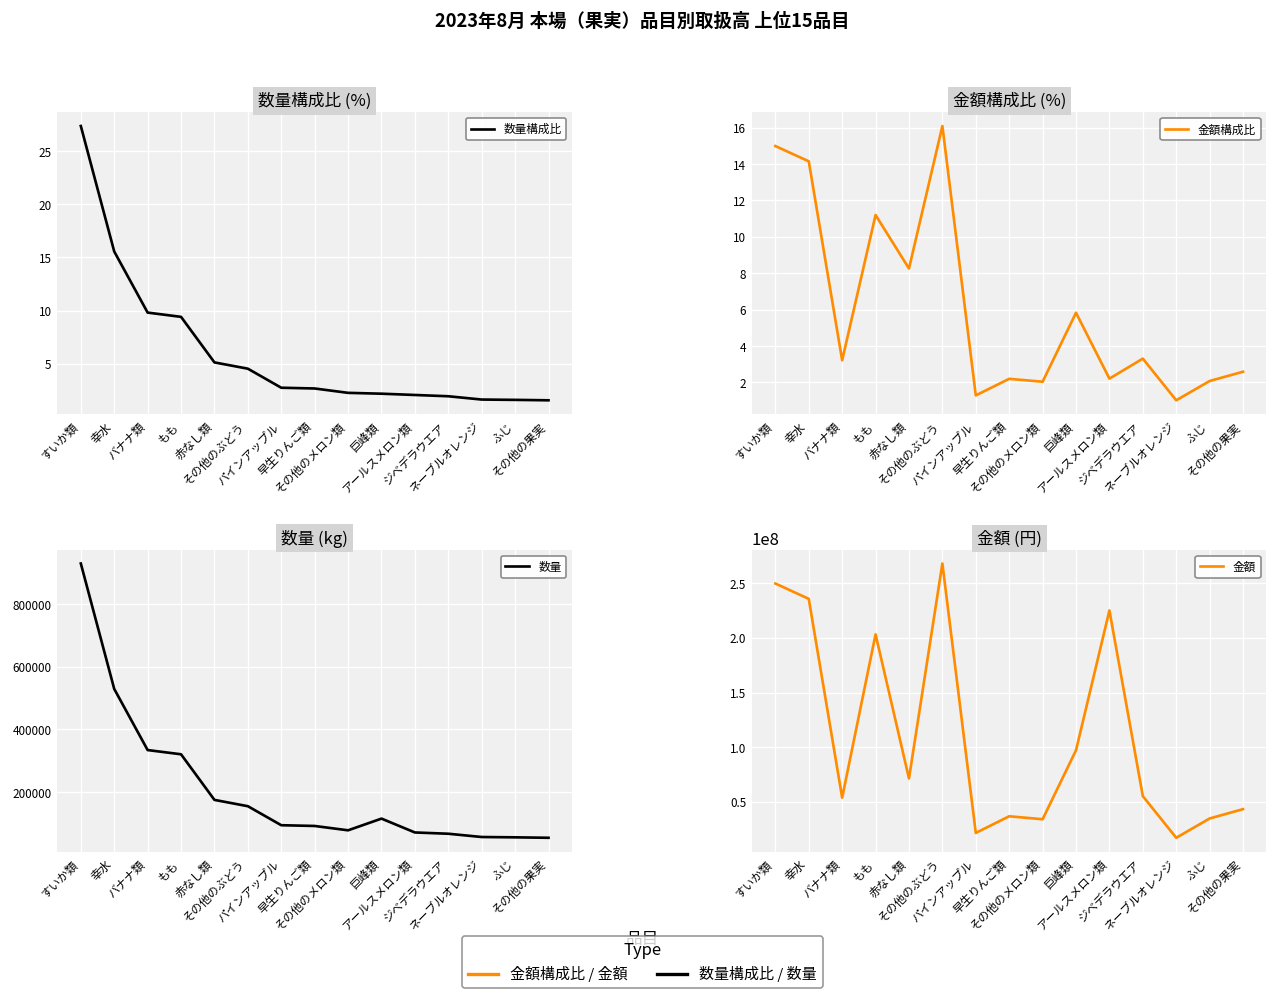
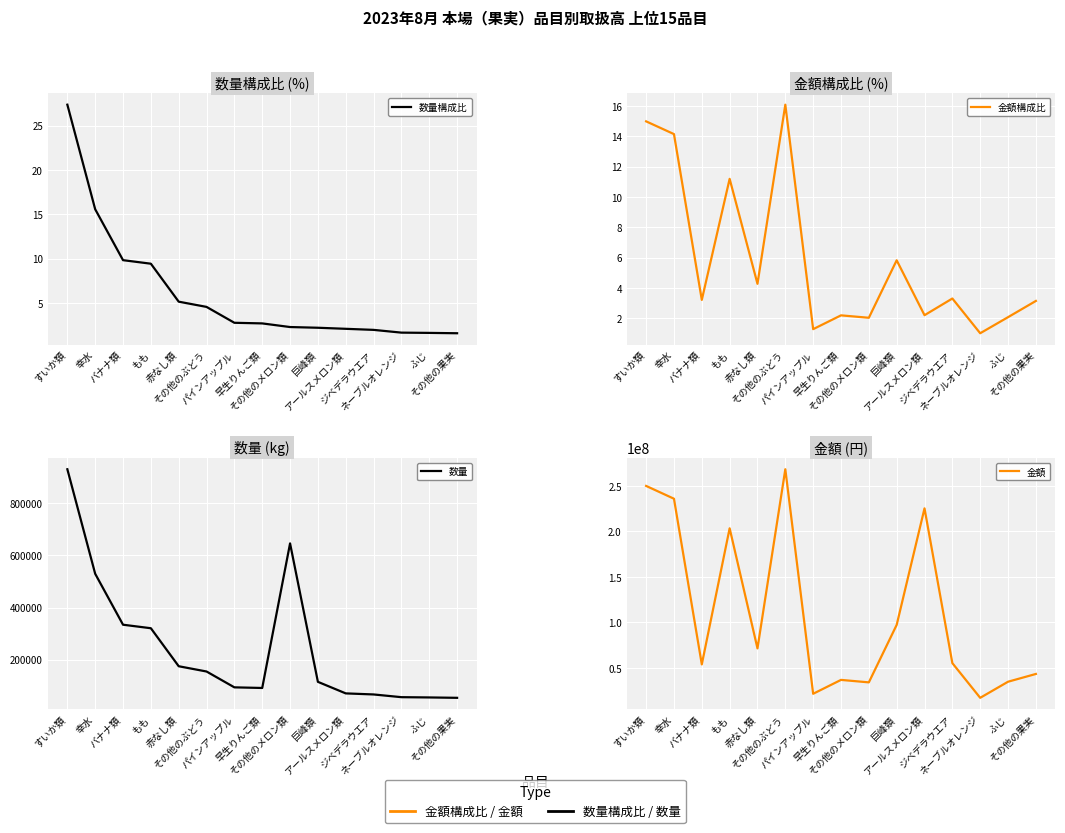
金額構成比 (%), 赤なし類: 8.3 -> 4.3
金額構成比 (%), その他の果実: 2.6 -> 3.2
数量 (kg), その他のメロン類: 80000 -> 650000
